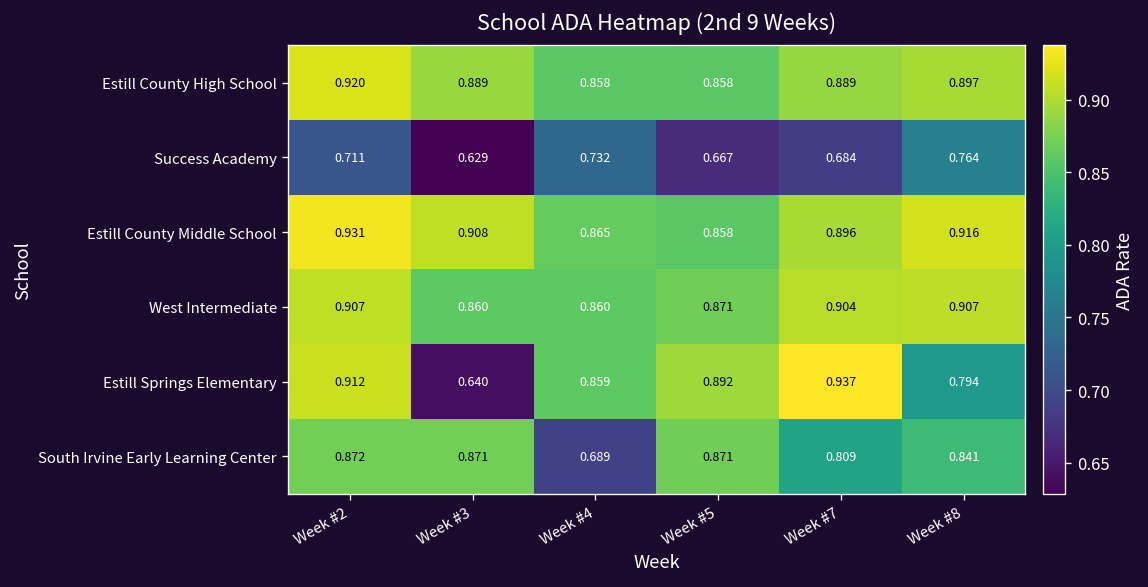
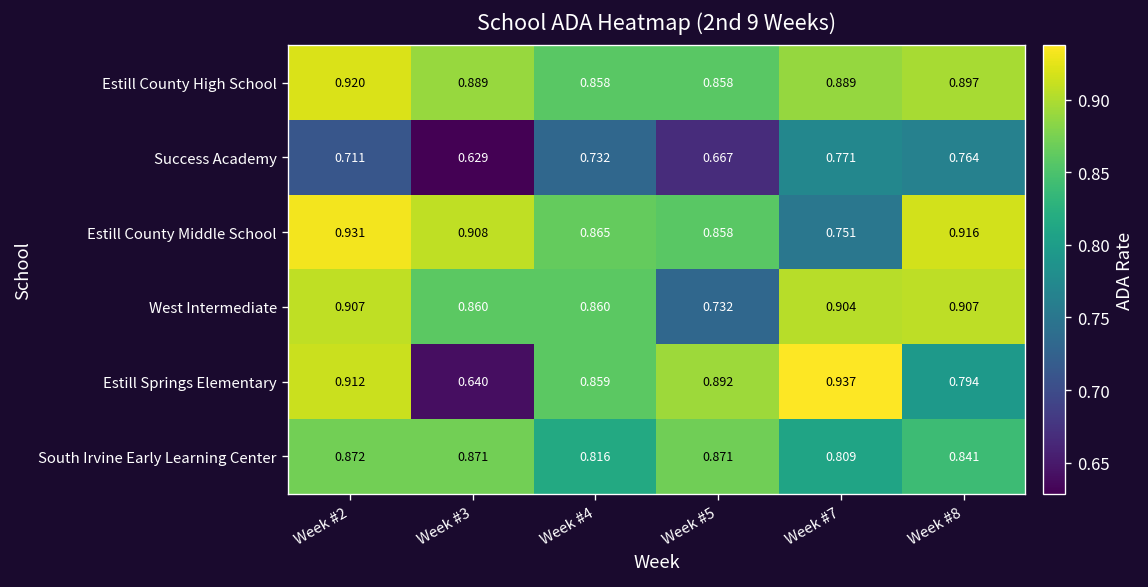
Success Academy, Week #7: 0.684 -> 0.771
Estill County Middle School, Week #7: 0.896 -> 0.751
West Intermediate, Week #5: 0.871 -> 0.732
South Irvine Early Learning Center, Week #4: 0.689 -> 0.816
